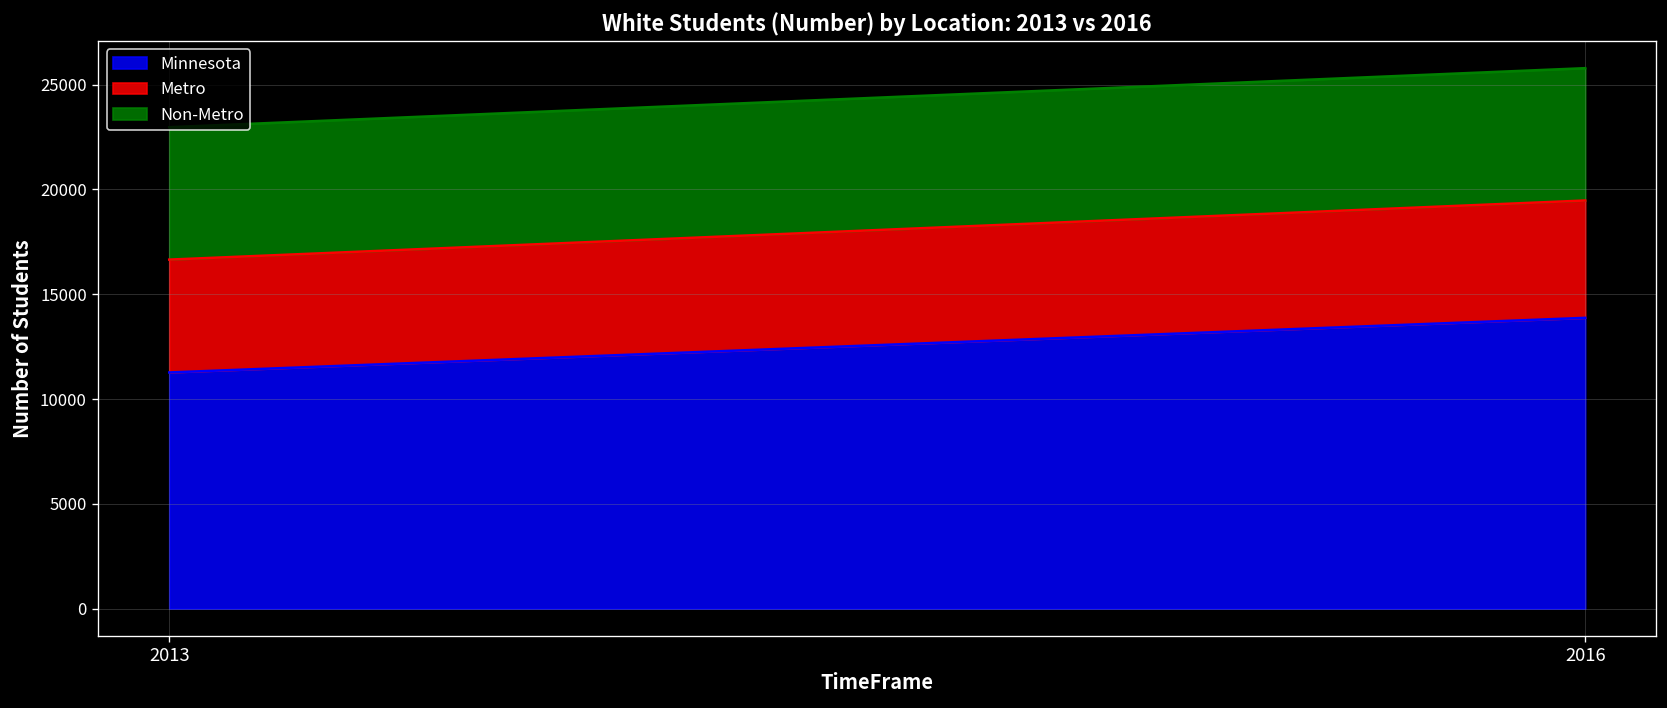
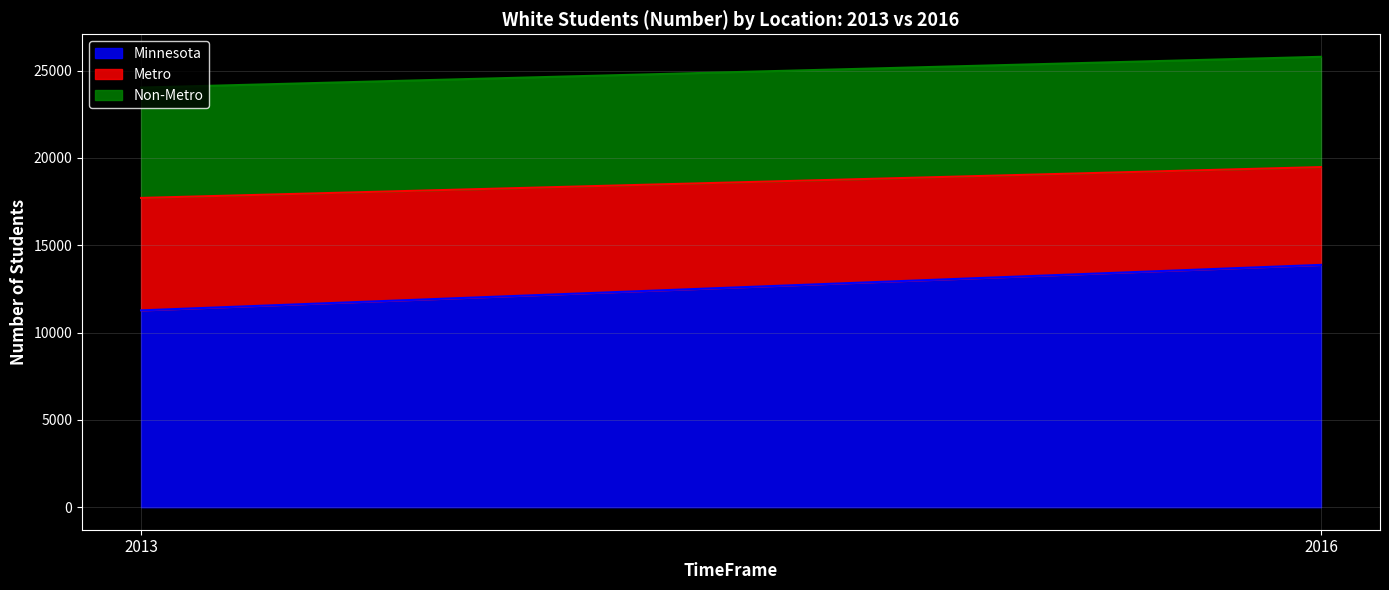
Metro, 2013: 5400 -> 6400
